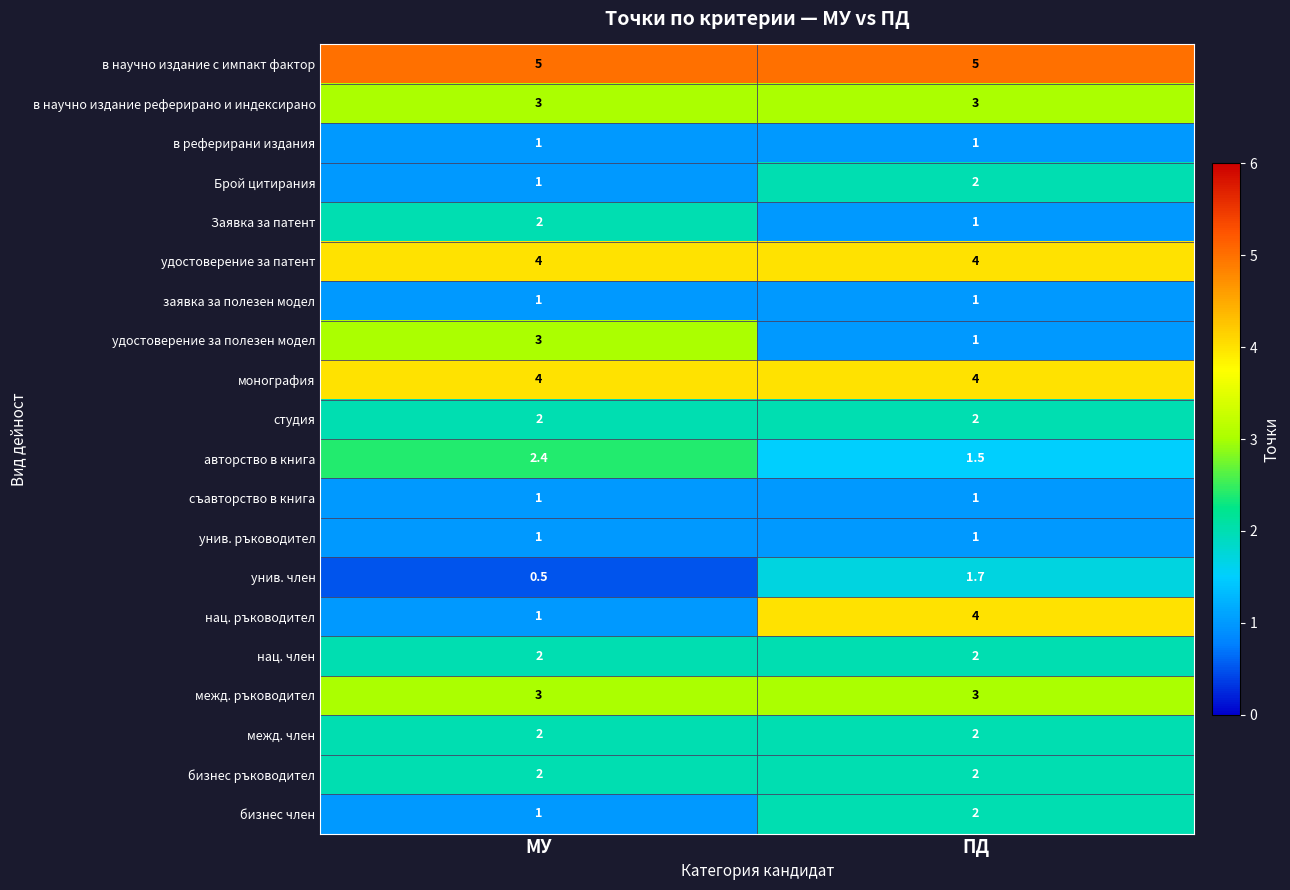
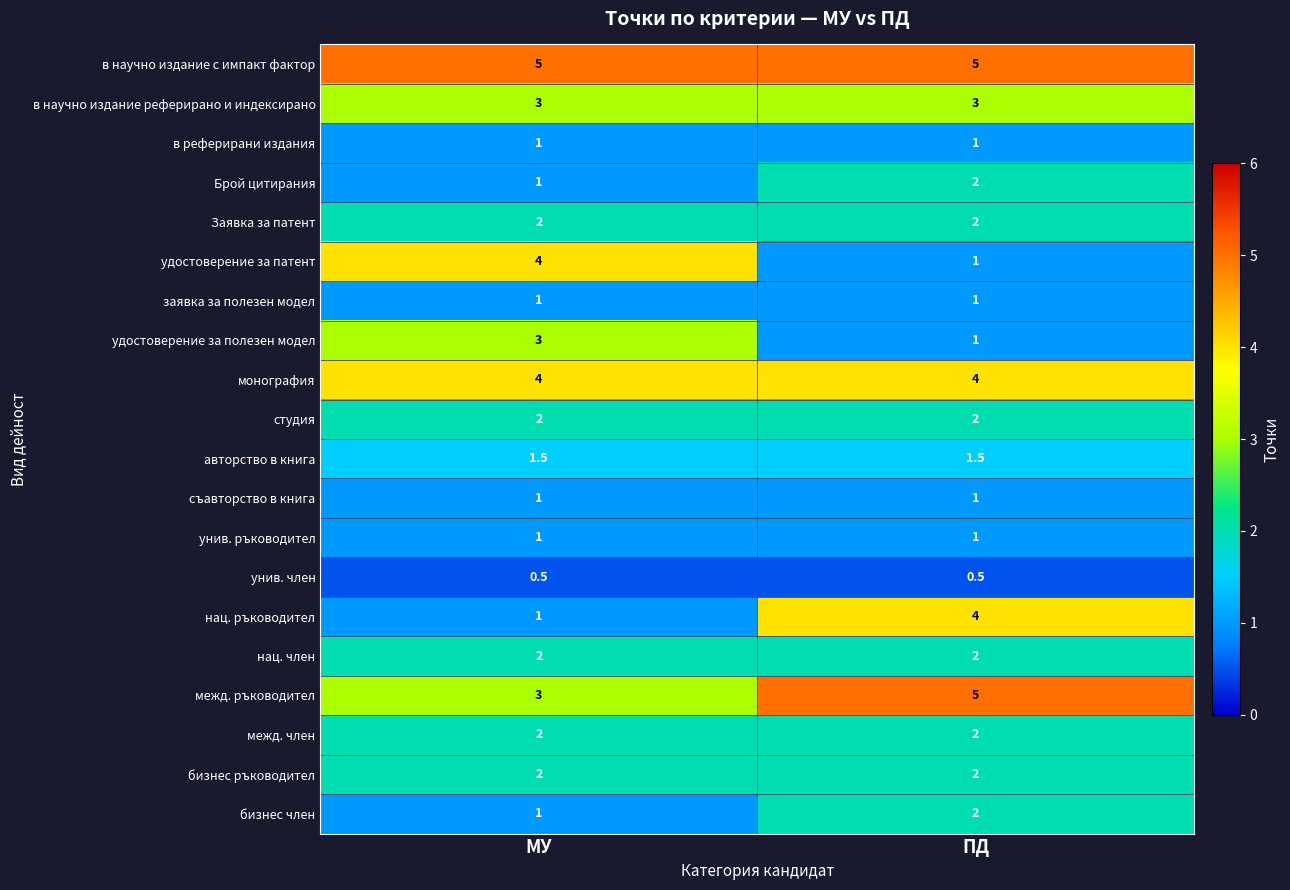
Заявка за патент, ПД: 1 -> 2
удостоверение за патент, ПД: 4 -> 1
авторство в книга, МУ: 2.4 -> 1.5
унив. член, ПД: 1.7 -> 0.5
межд. ръководител, ПД: 3 -> 5
